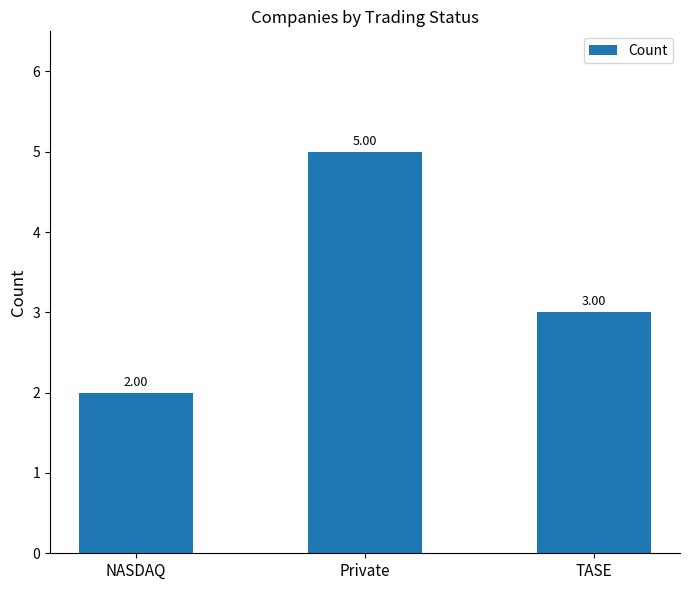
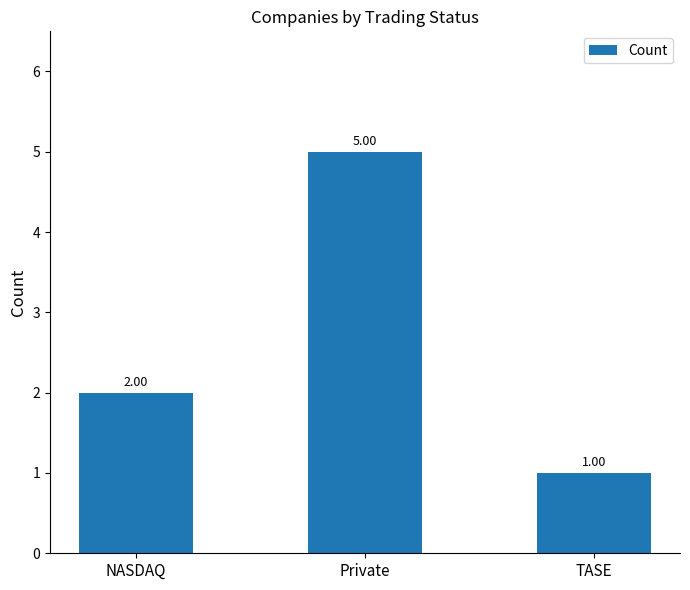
TASE: 3.00 -> 1.00
